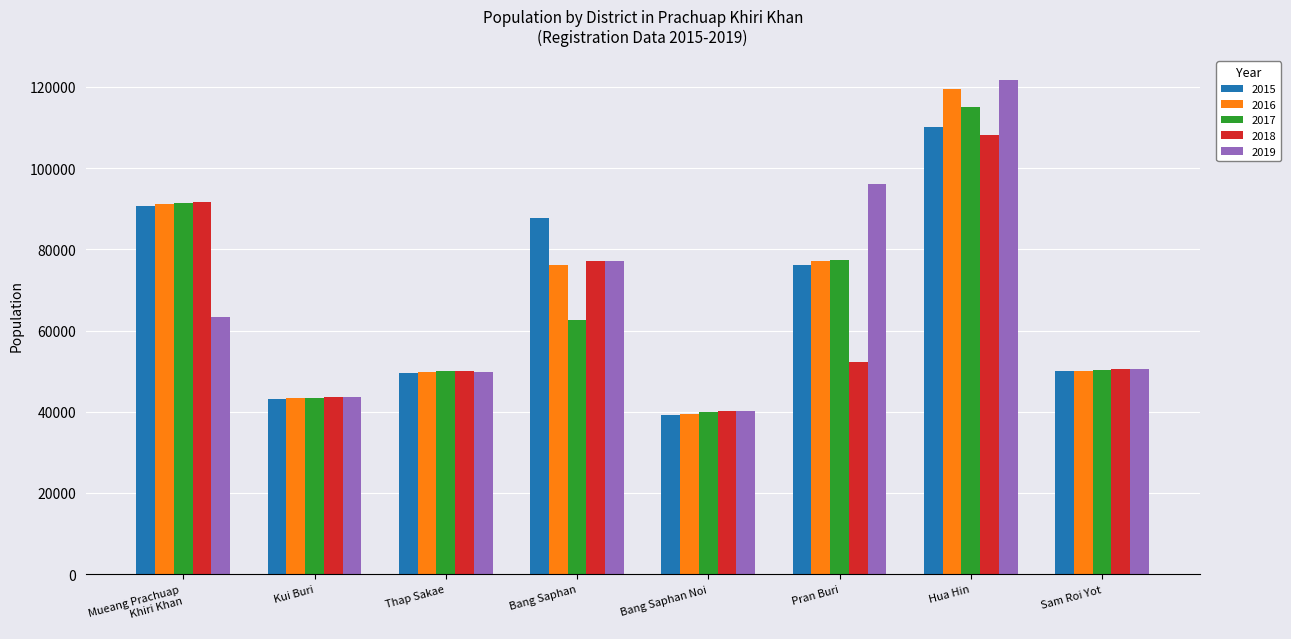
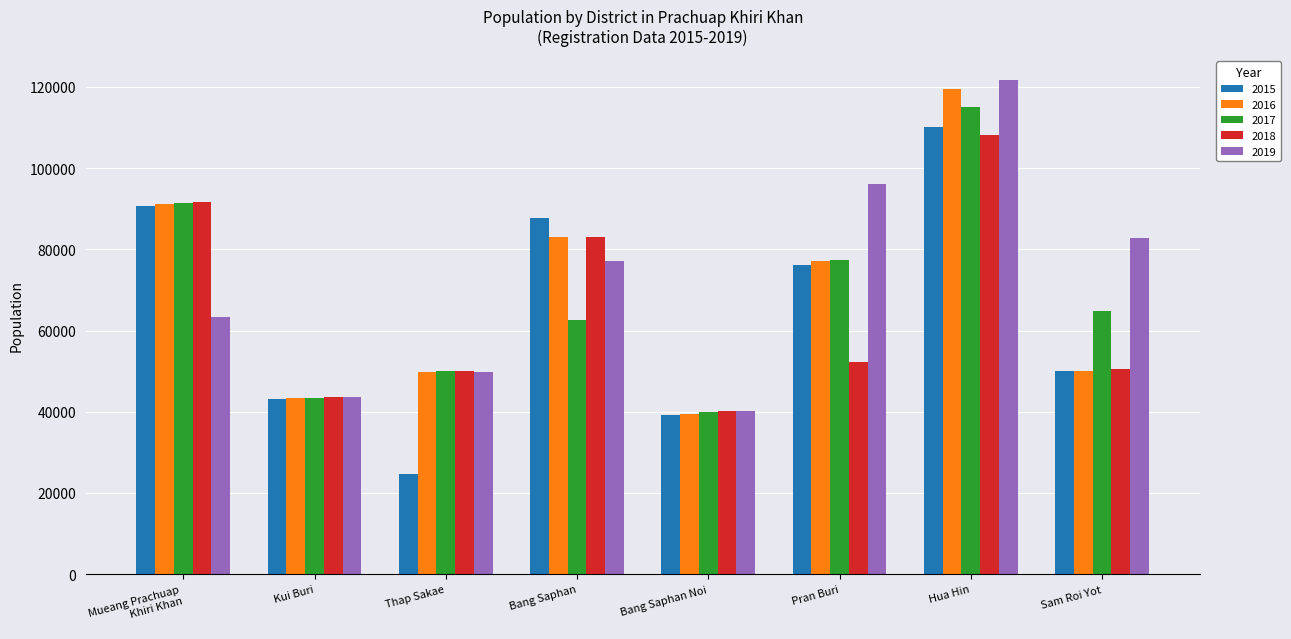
2015, Thap Sakae: 50000 -> 25000
2016, Bang Saphan: 76000 -> 83000
2018, Bang Saphan: 77000 -> 83000
2017, Sam Roi Yot: 50000 -> 65000
2019, Sam Roi Yot: 50000 -> 83000
